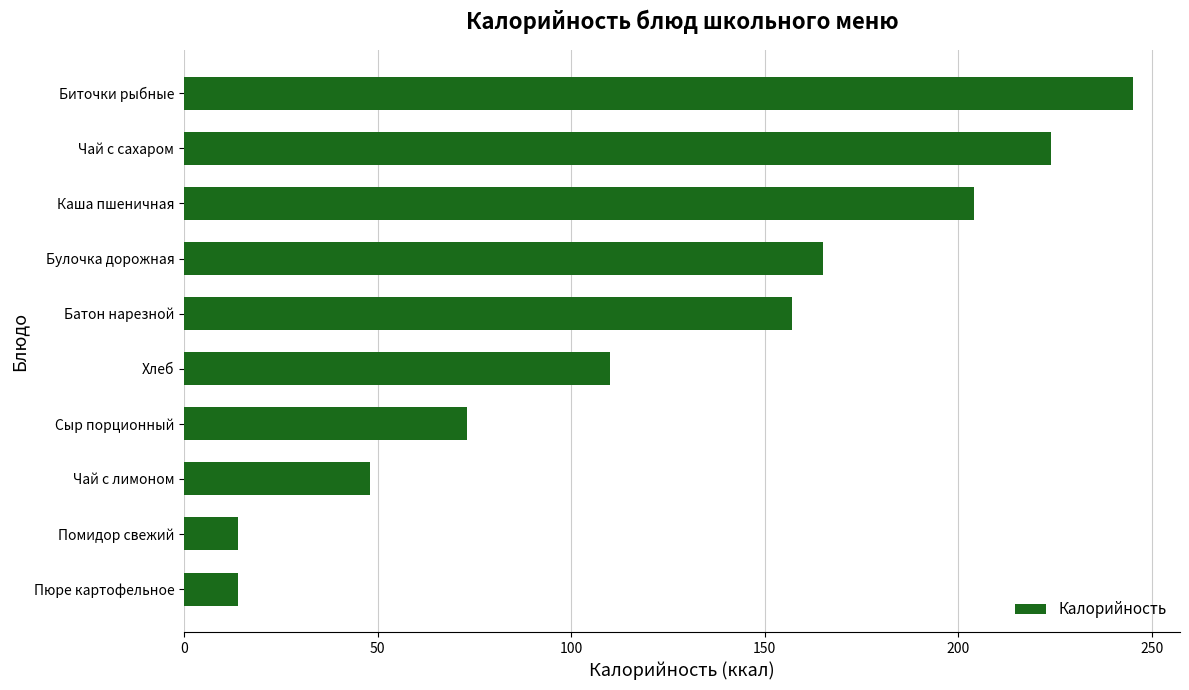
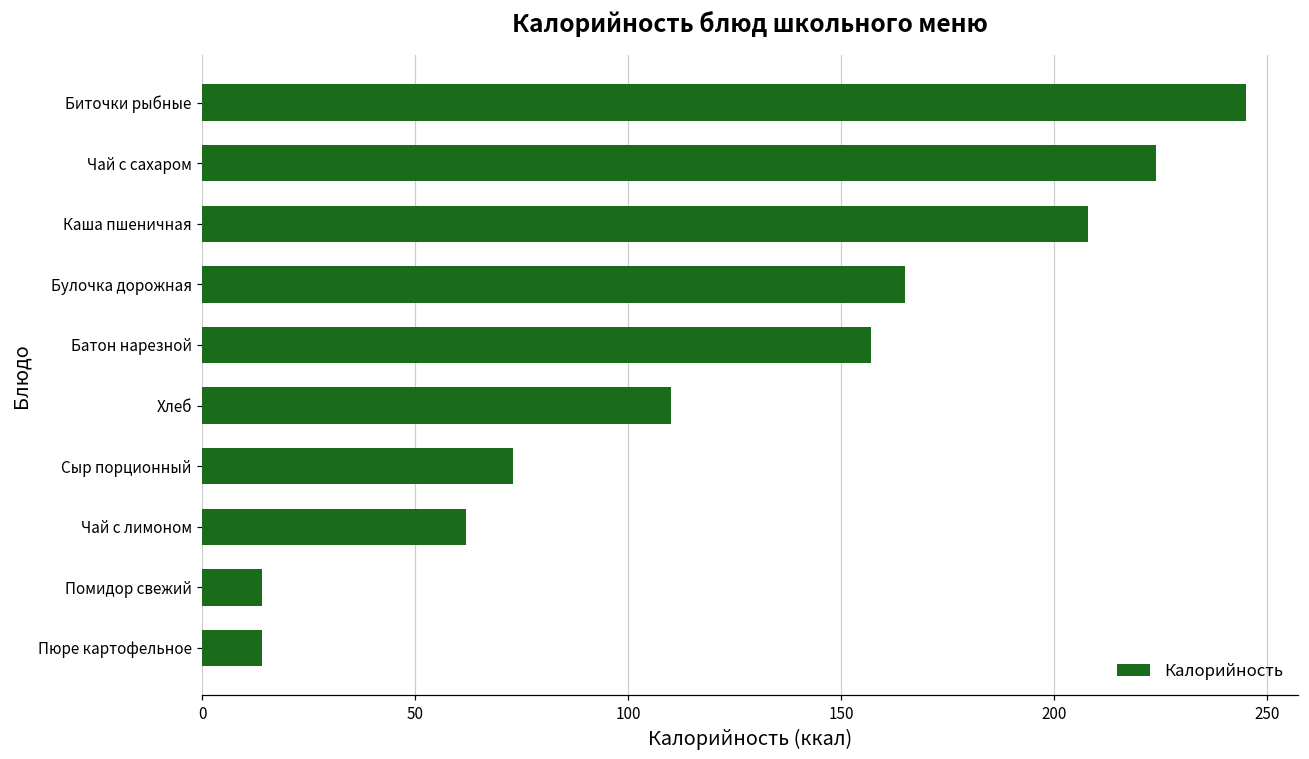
Каша пшеничная: 204 -> 208
Чай с лимоном: 48 -> 62
